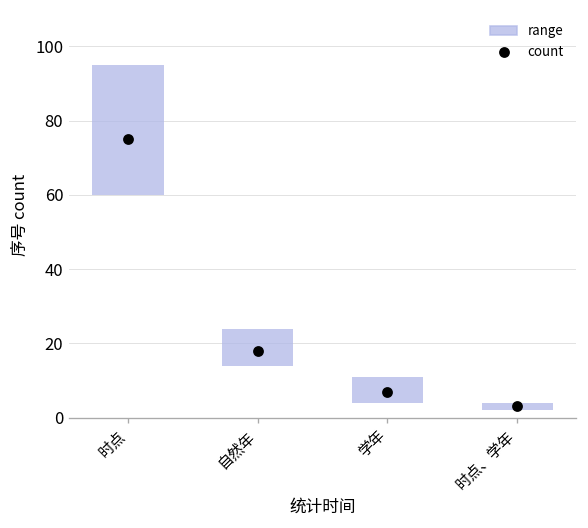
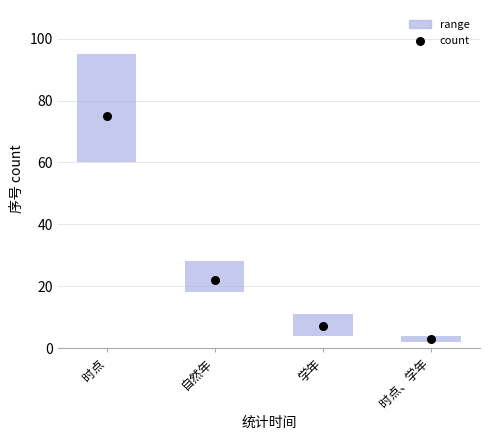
count, 自然年: 18 -> 22
